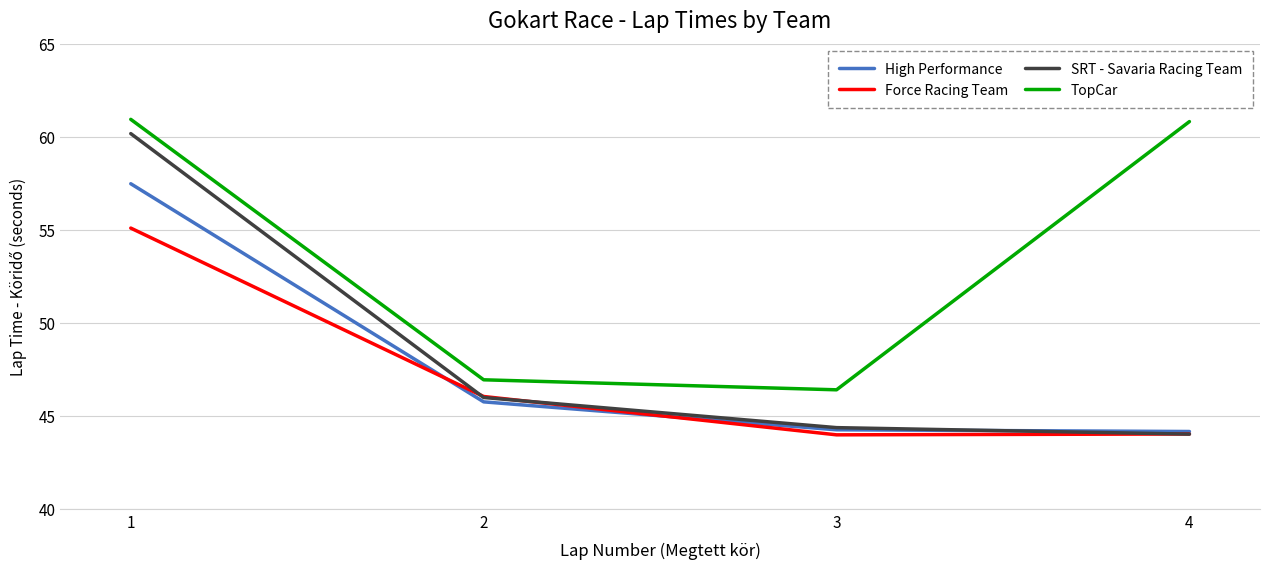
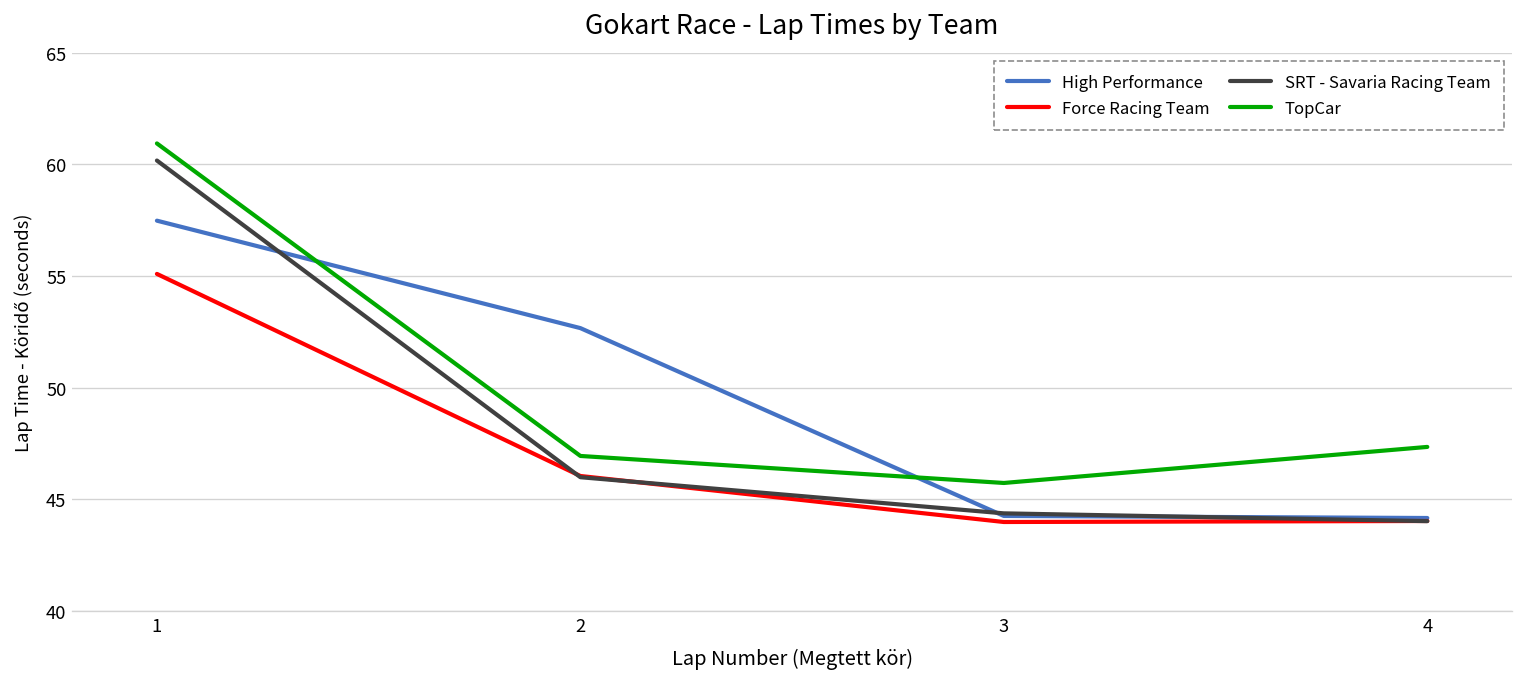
High Performance, 2: 45.7 -> 52.7
TopCar, 3: 46.4 -> 45.7
TopCar, 4: 60.8 -> 47.3
